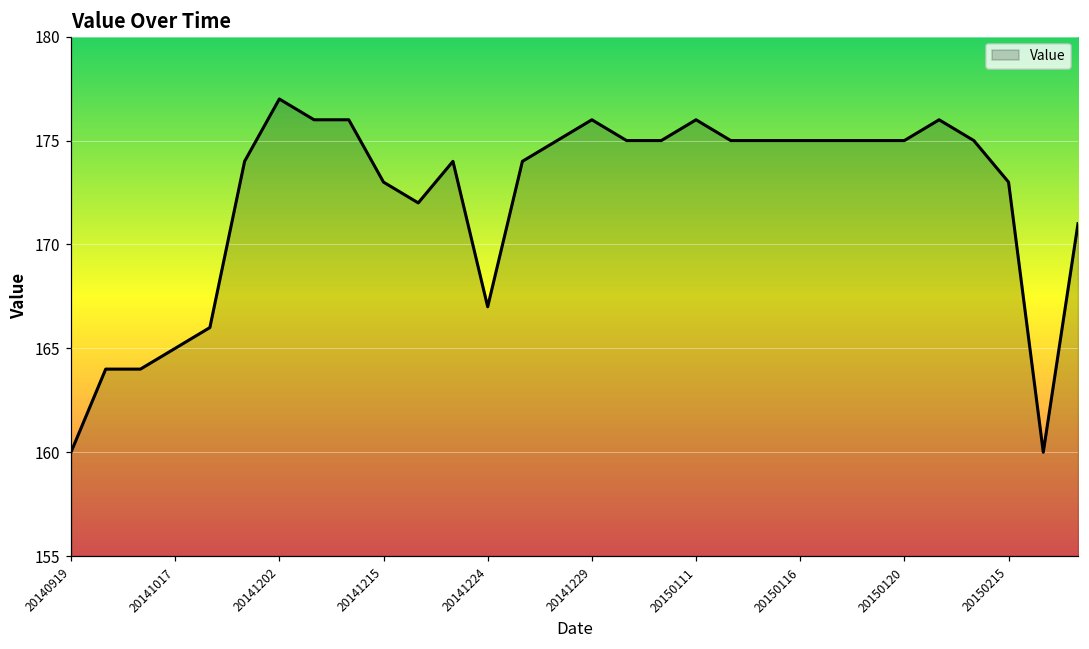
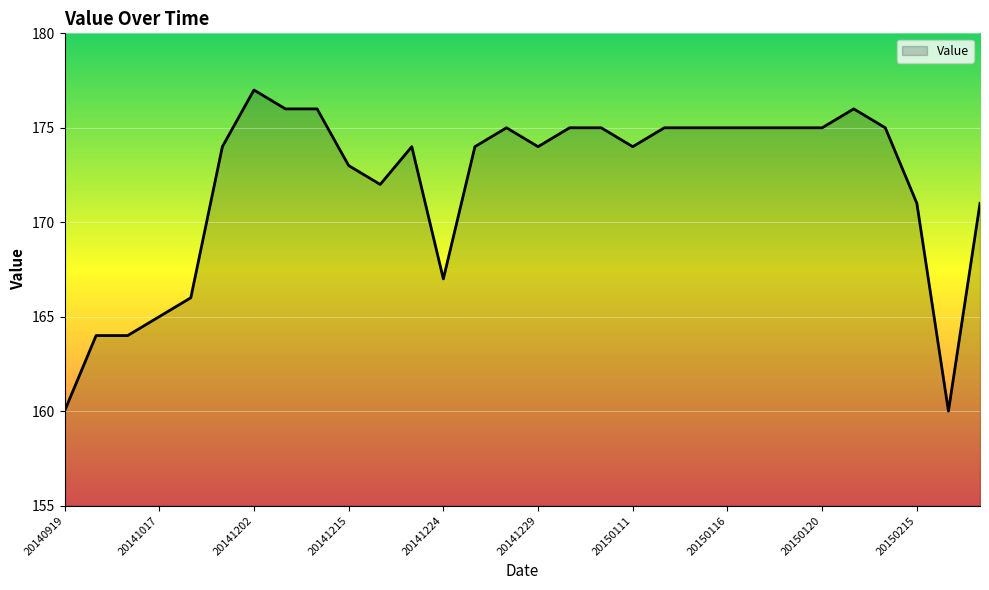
20141229: 176 -> 174
20150111: 176 -> 174
20150215: 173 -> 171
